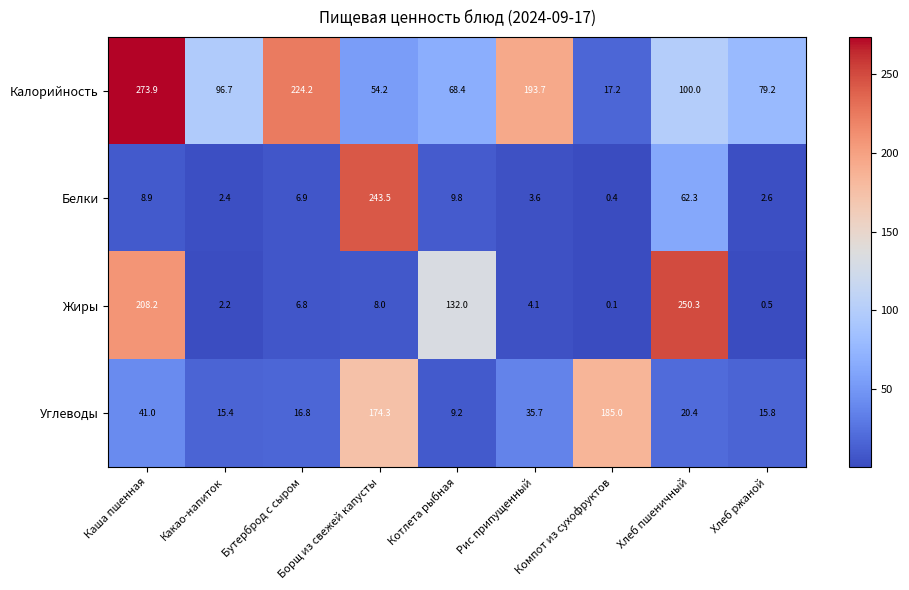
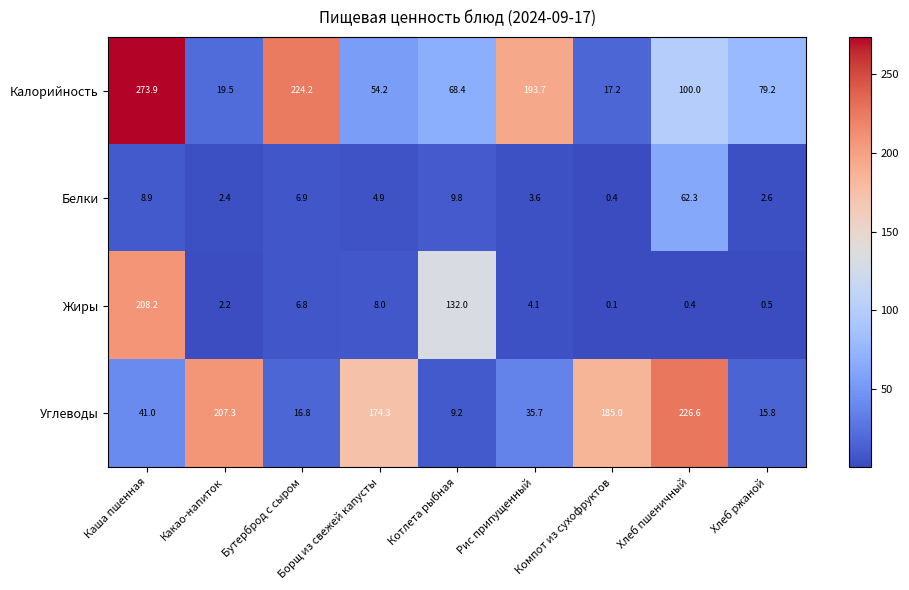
Калорийность, Какао-напиток: 96.7 -> 19.5
Белки, Борщ из свежей капусты: 243.5 -> 4.9
Жиры, Хлеб пшеничный: 250.3 -> 0.4
Углеводы, Какао-напиток: 15.4 -> 207.3
Углеводы, Хлеб пшеничный: 20.4 -> 226.6
